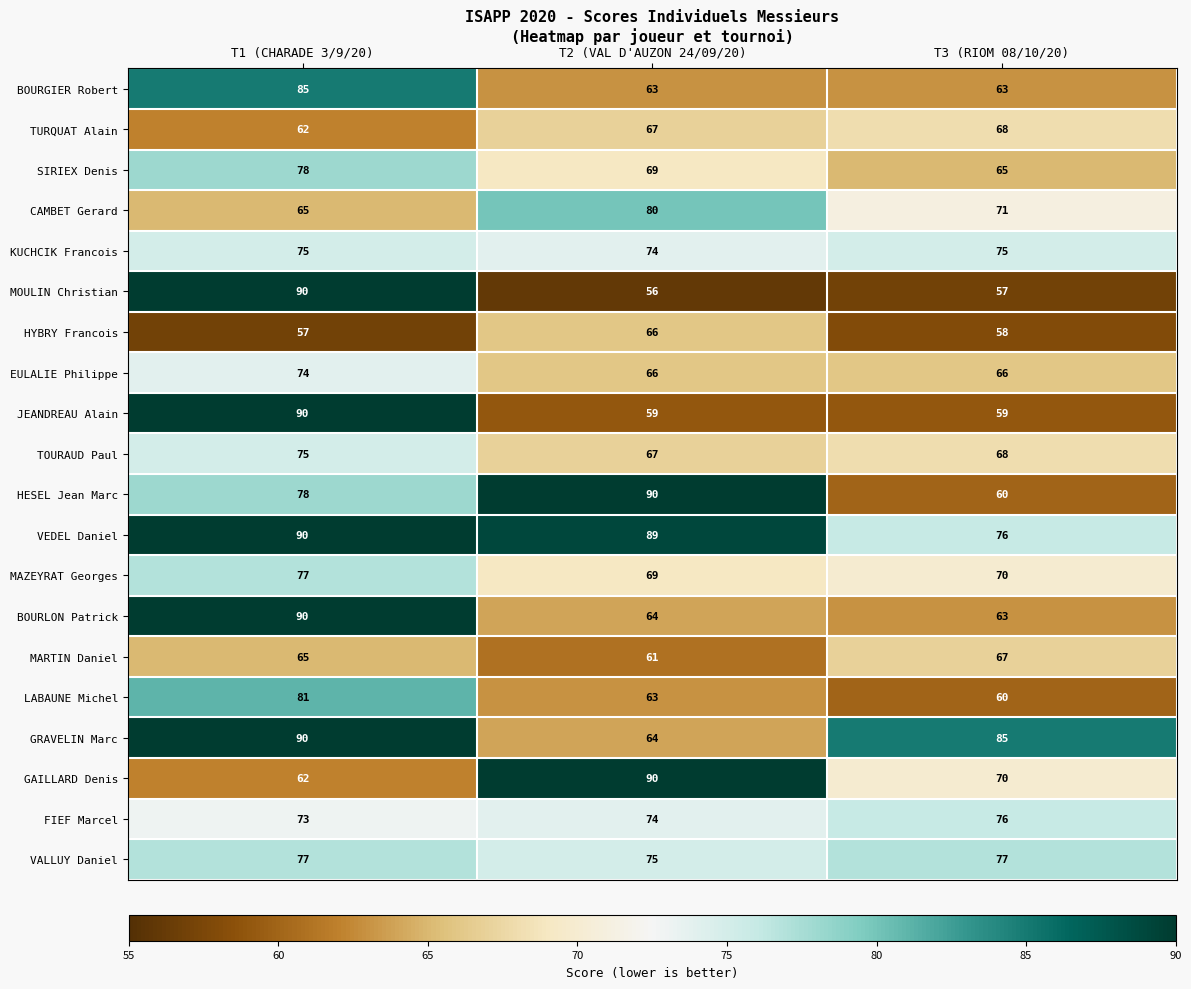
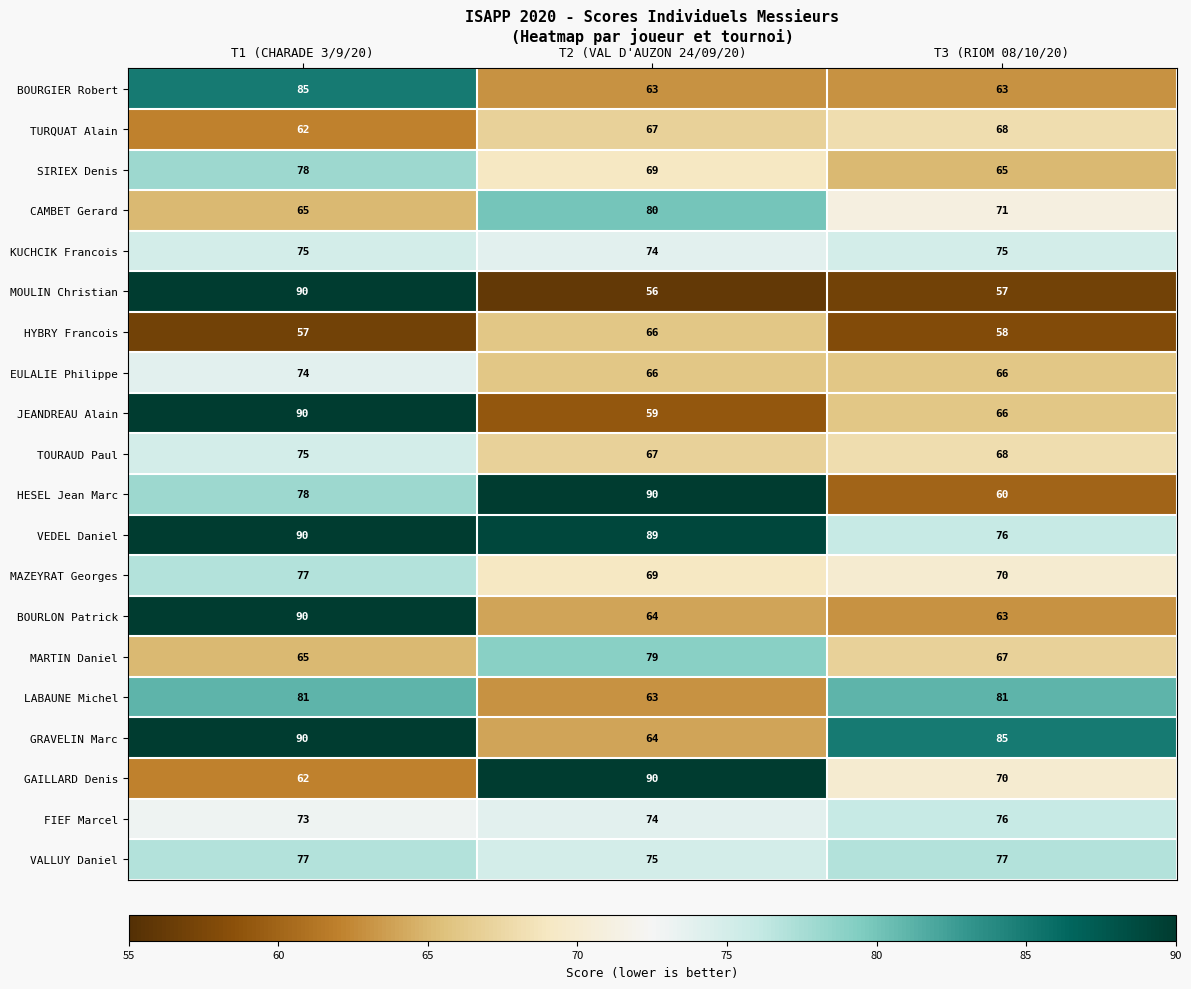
JEANDREAU Alain, T3 (RIOM 08/10/20): 59 -> 66
MARTIN Daniel, T2 (VAL D'AUZON 24/09/20): 61 -> 79
LABAUNE Michel, T3 (RIOM 08/10/20): 60 -> 81
